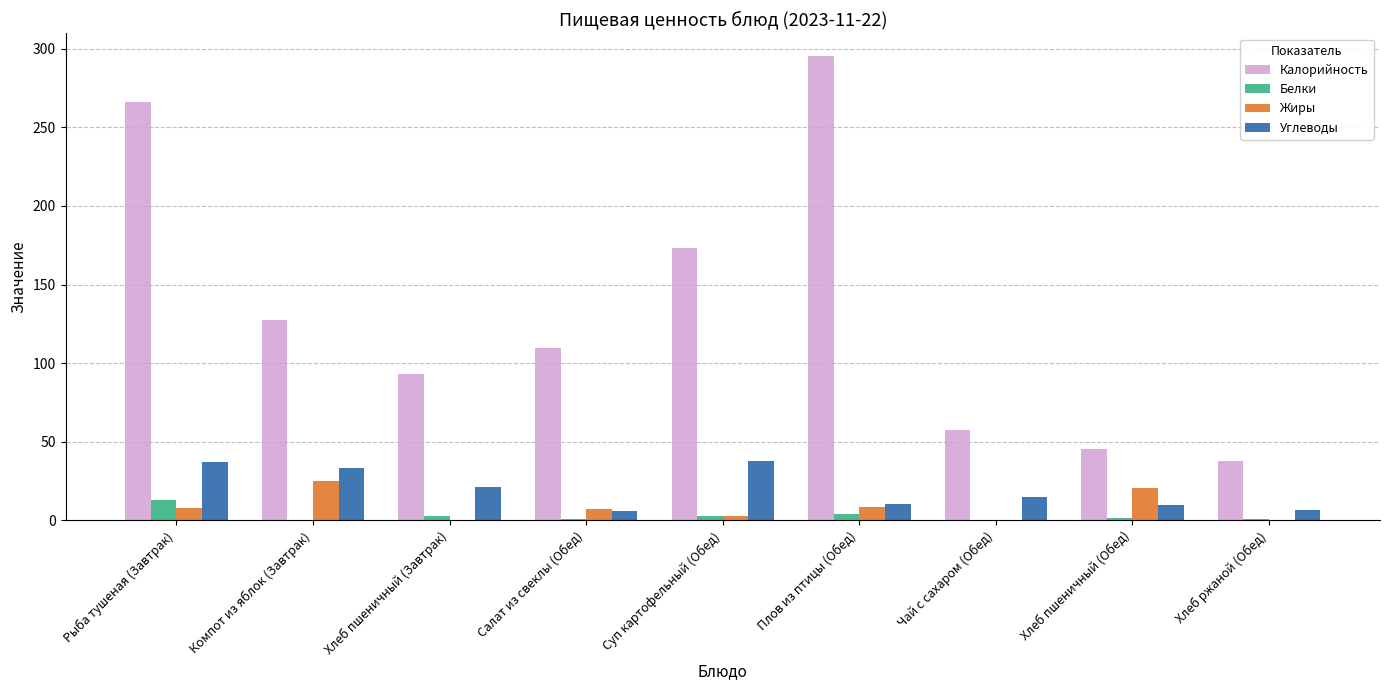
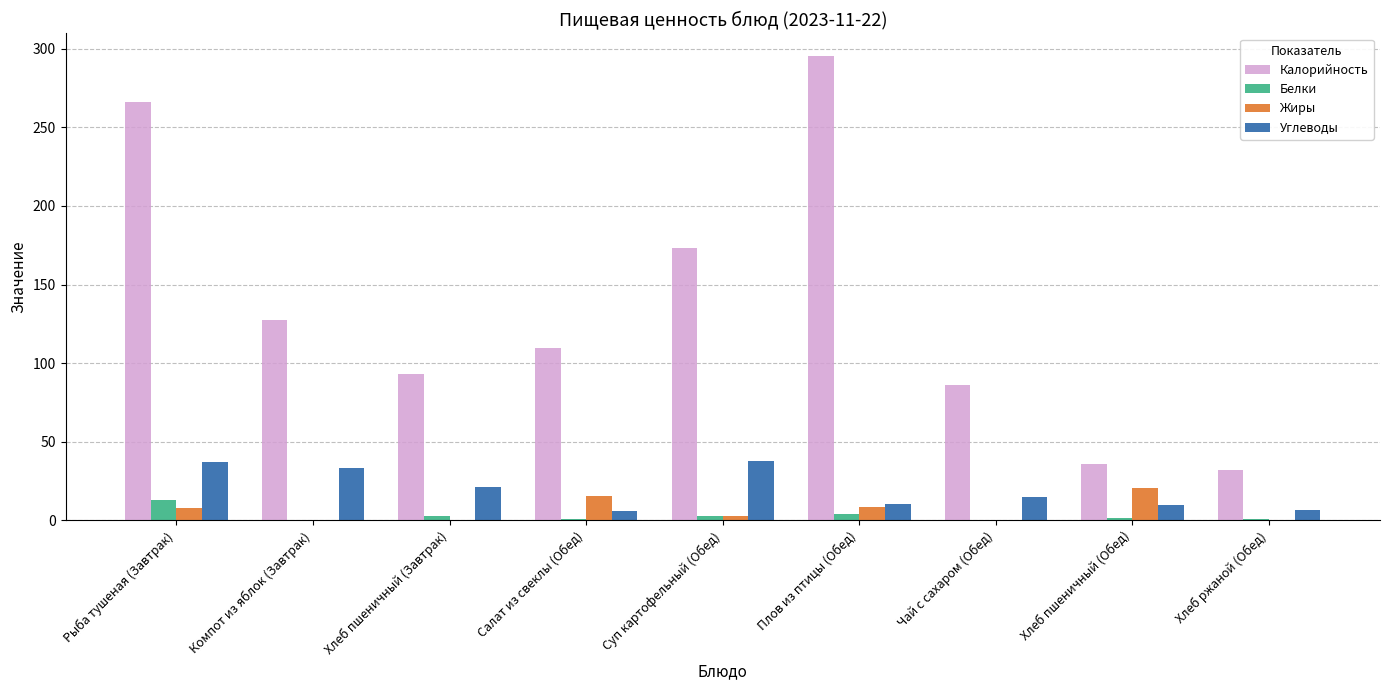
Жиры, Компот из яблок (Завтрак): 25 -> 0
Жиры, Салат из свеклы (Обед): 7 -> 16
Калорийность, Чай с сахаром (Обед): 57 -> 86
Калорийность, Хлеб пшеничный (Обед): 45 -> 36
Калорийность, Хлеб ржаной (Обед): 38 -> 32
